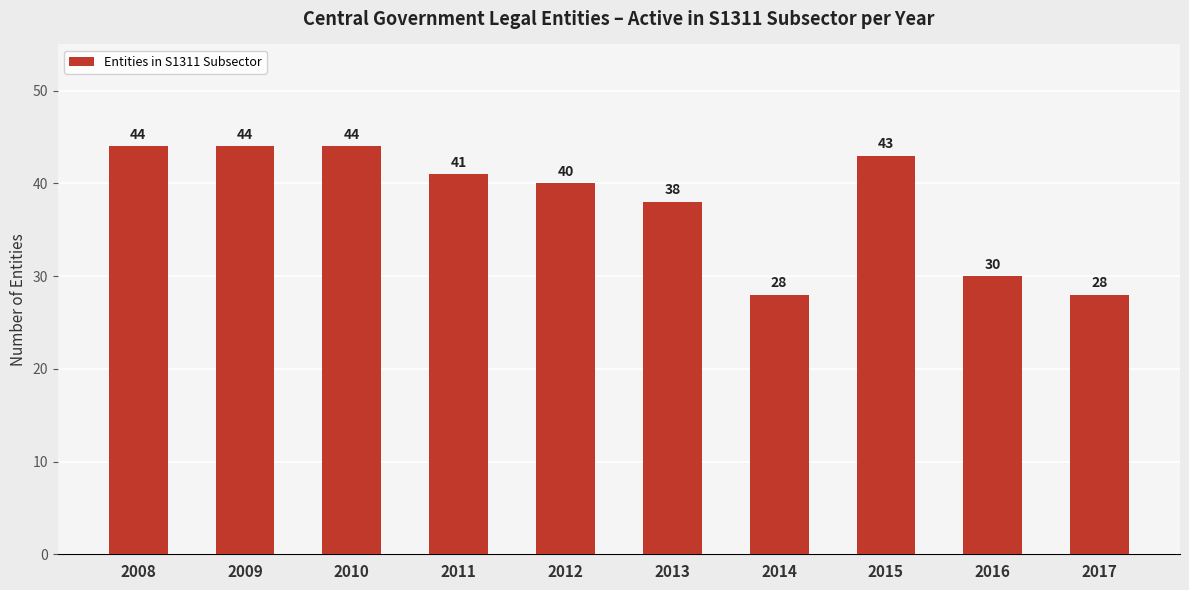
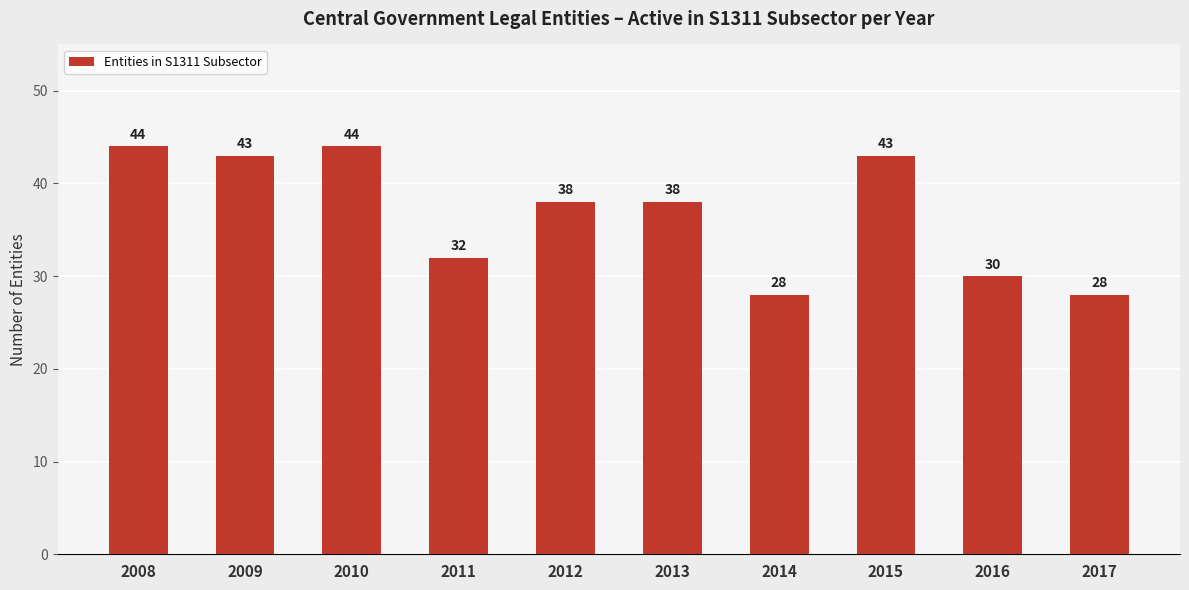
2009: 44 -> 43
2011: 41 -> 32
2012: 40 -> 38
